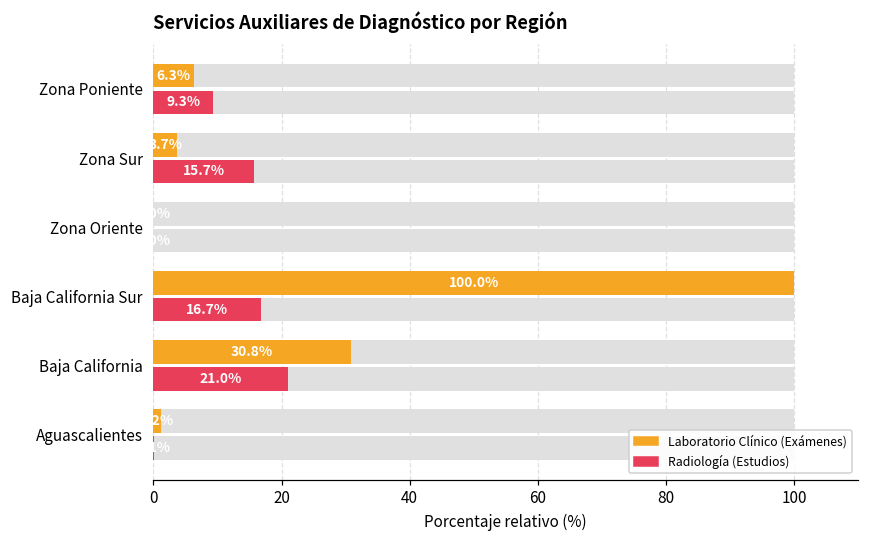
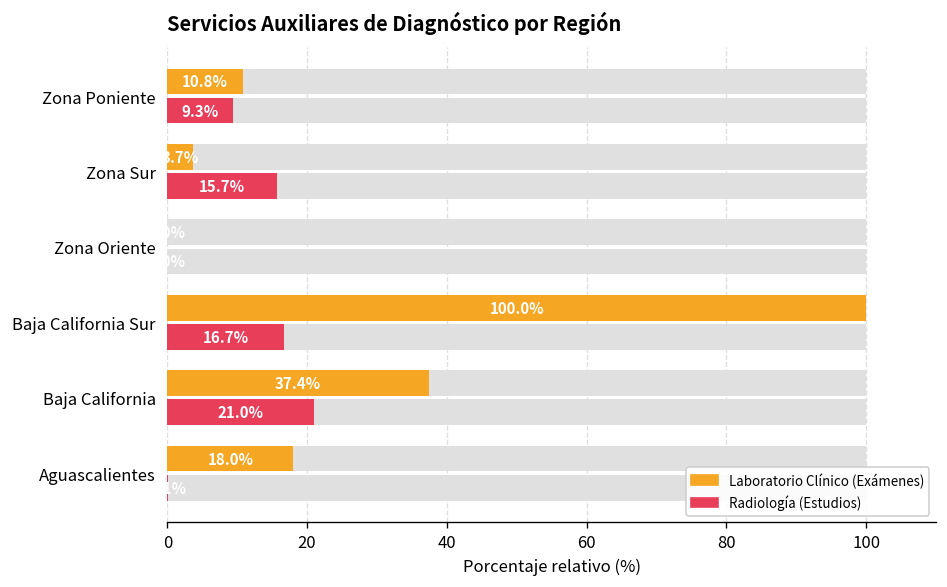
Laboratorio Clínico (Exámenes), Zona Poniente: 6.3% -> 10.8%
Laboratorio Clínico (Exámenes), Baja California: 30.8% -> 37.4%
Laboratorio Clínico (Exámenes), Aguascalientes: 1 -> 18
